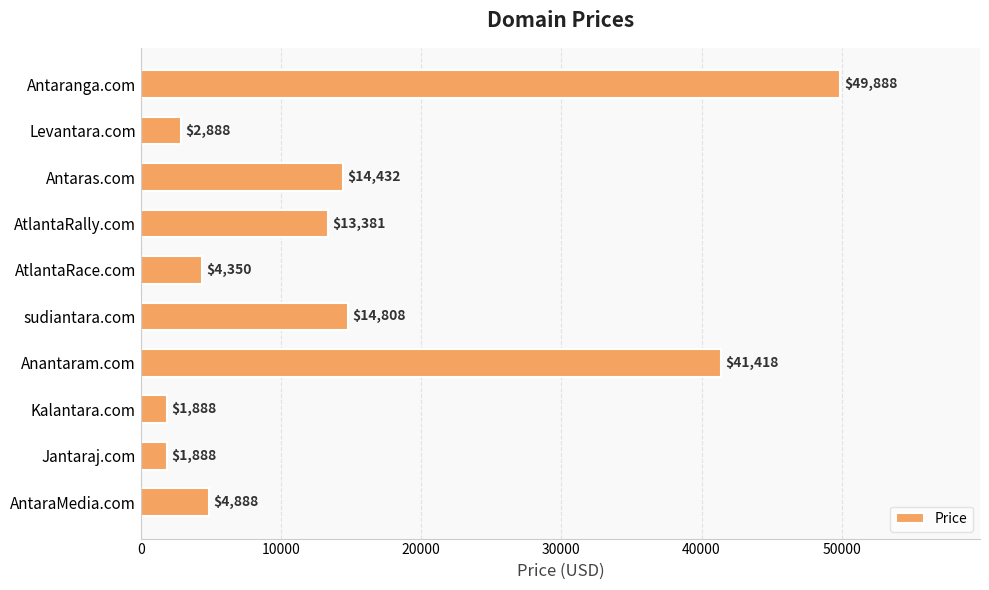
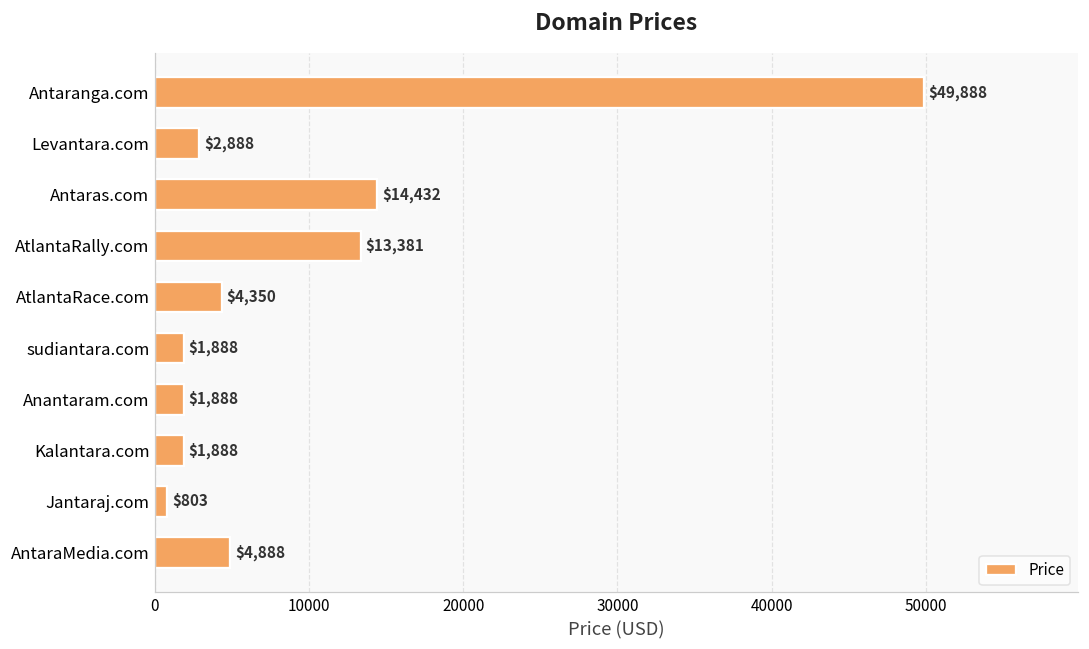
sudiantara.com: $14,808 -> $1,888
Anantaram.com: $41,418 -> $1,888
Jantaraj.com: $1,888 -> $803
